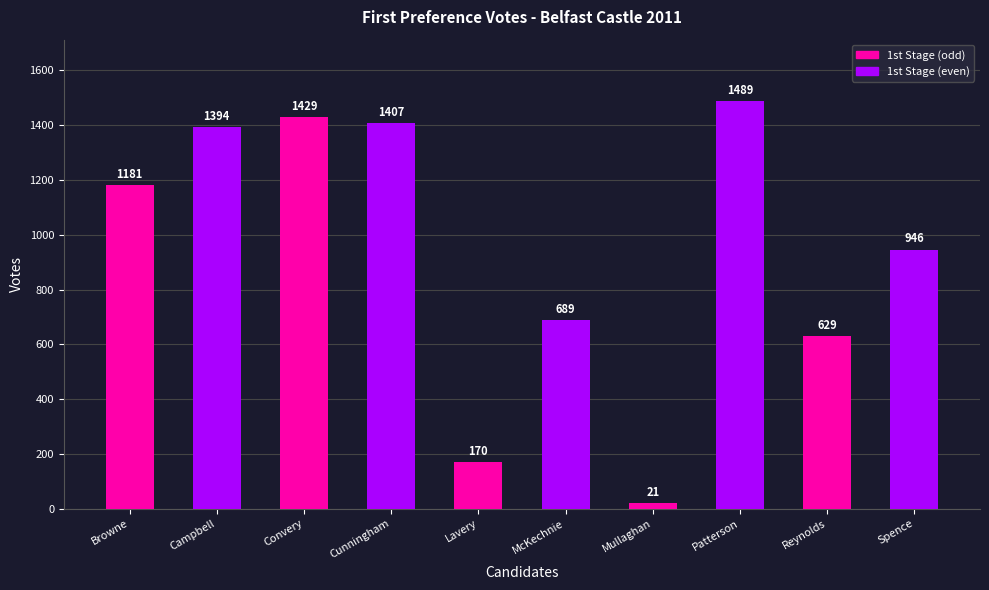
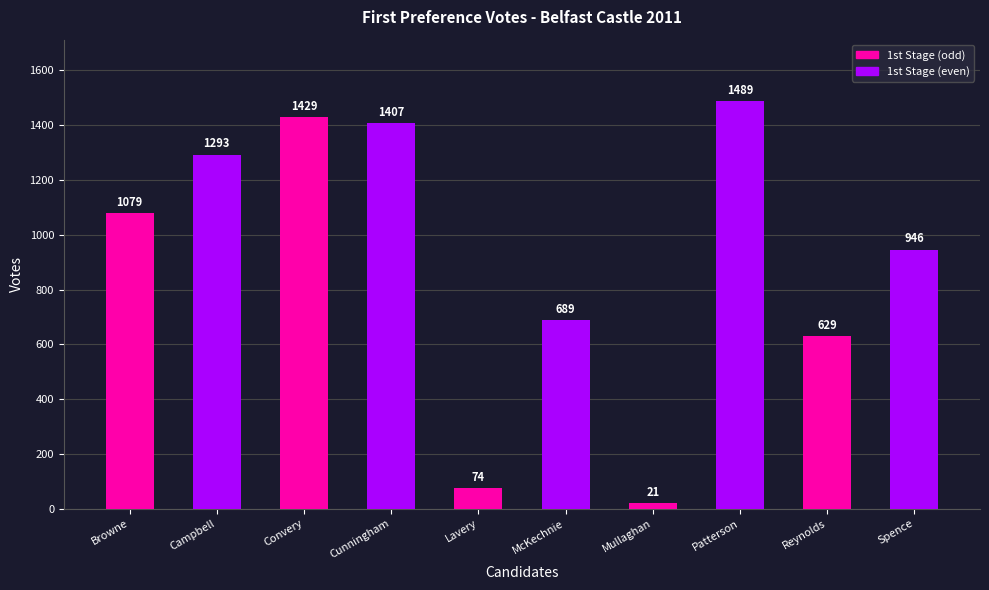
Browne: 1181 -> 1079
Campbell: 1394 -> 1293
Lavery: 170 -> 74
